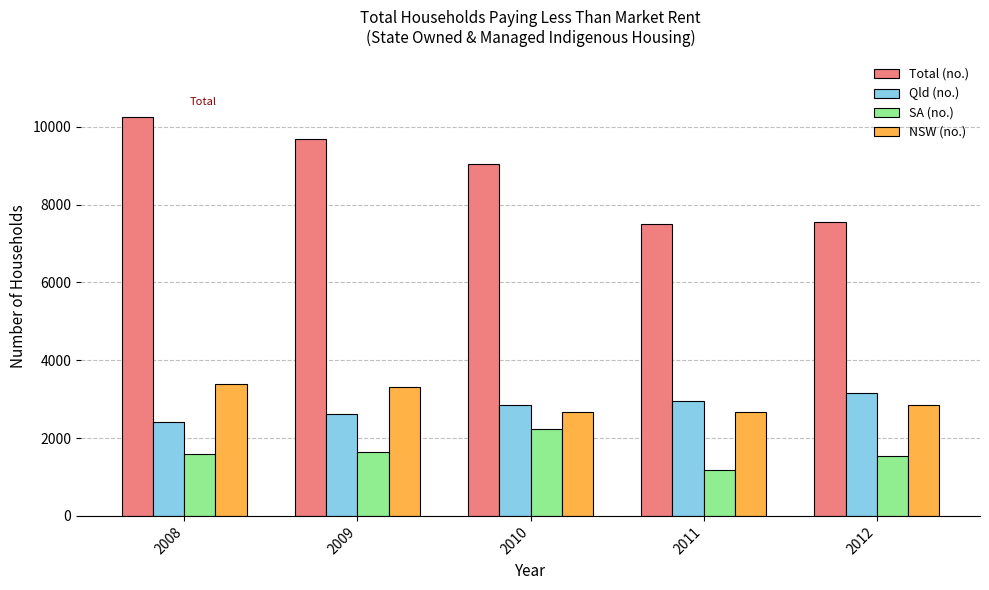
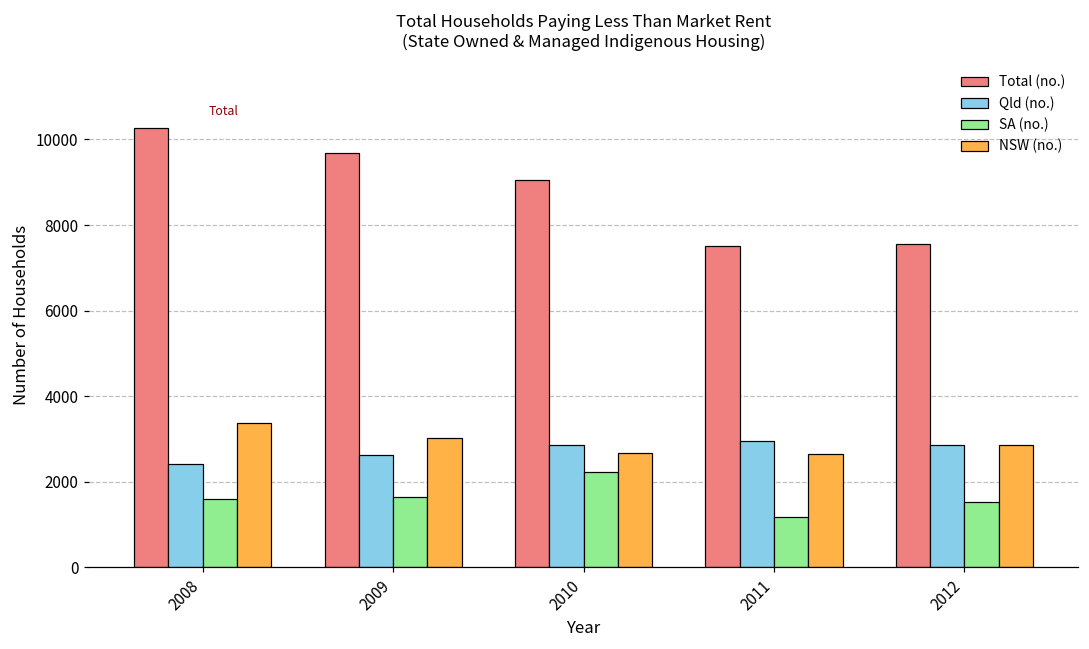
NSW (no.), 2009: 3300 -> 3000
Qld (no.), 2012: 3200 -> 2900
